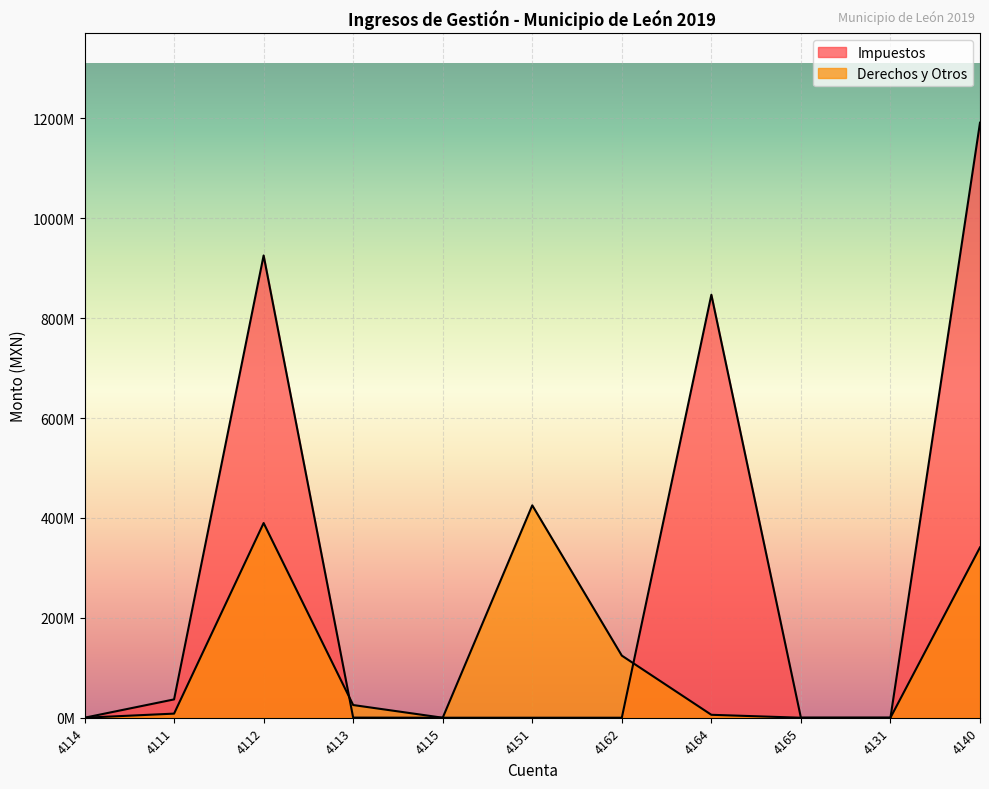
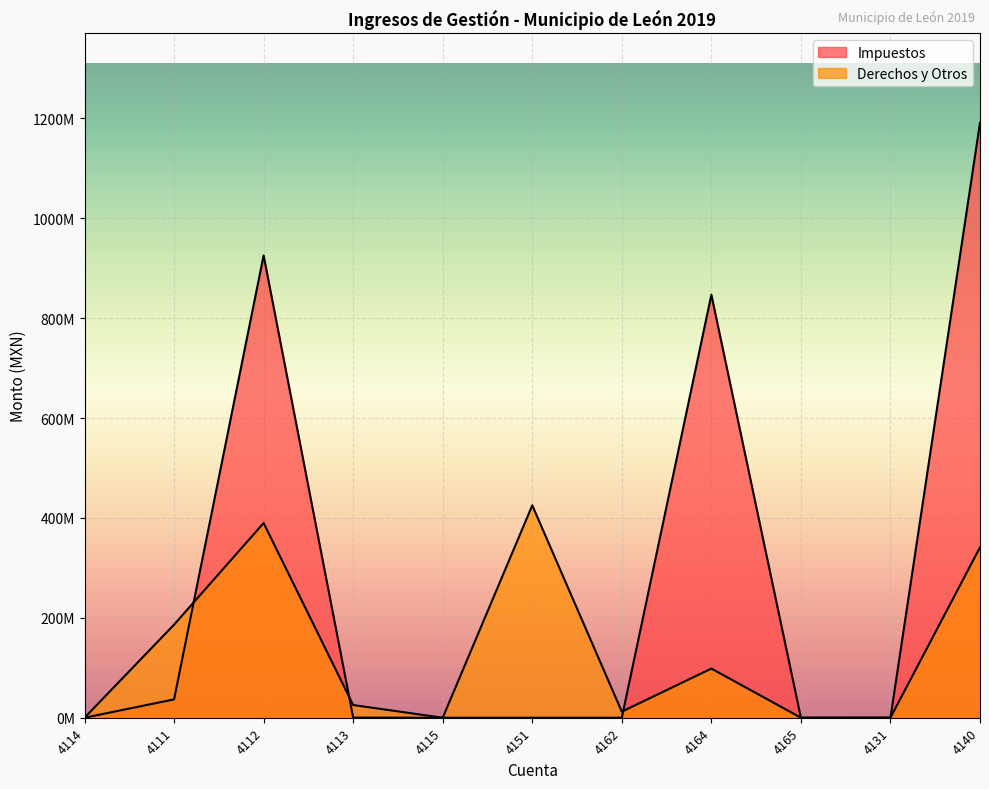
Derechos y Otros, 4111: 10000000 -> 190000000
Derechos y Otros, 4162: 120000000 -> 10000000
Derechos y Otros, 4164: 10000000 -> 100000000
